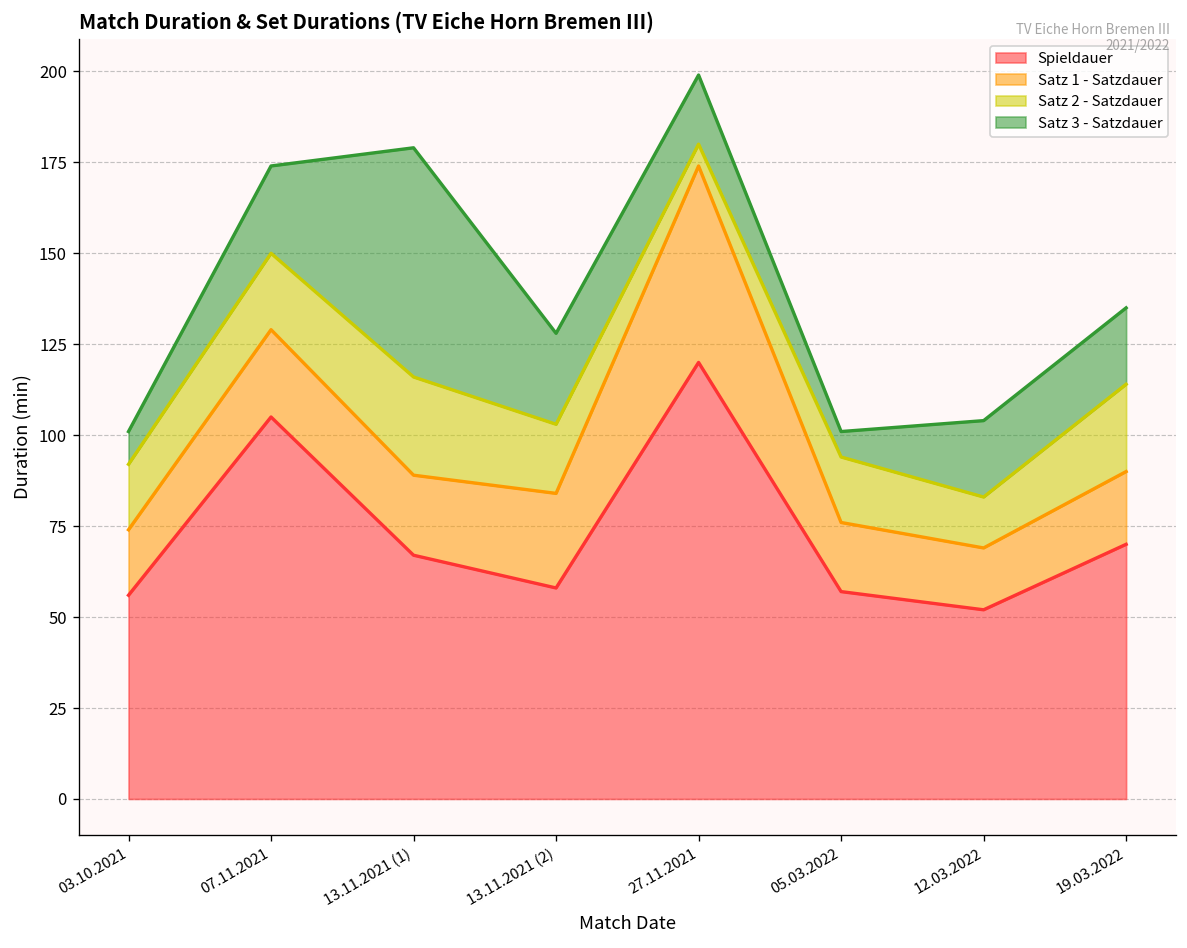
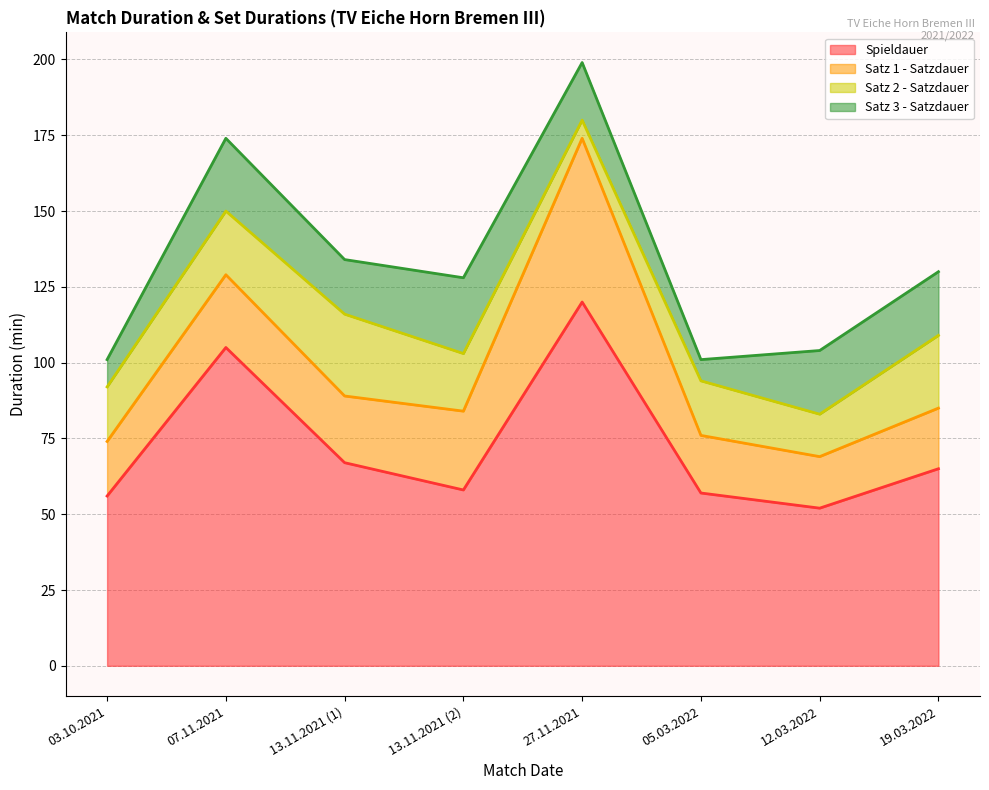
Satz 3 - Satzdauer, 13.11.2021 (1): 63 -> 18
Spieldauer, 19.03.2022: 70 -> 65
